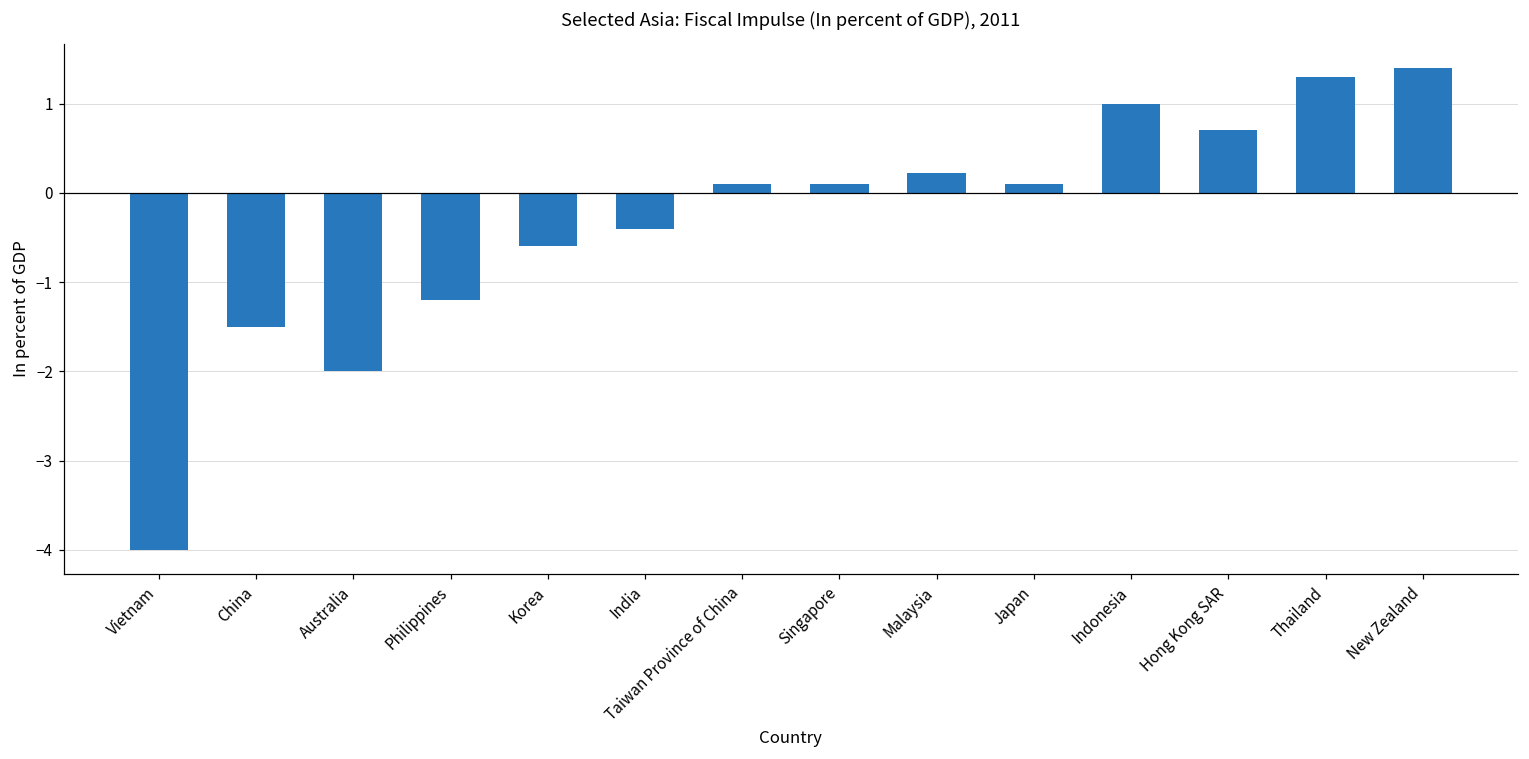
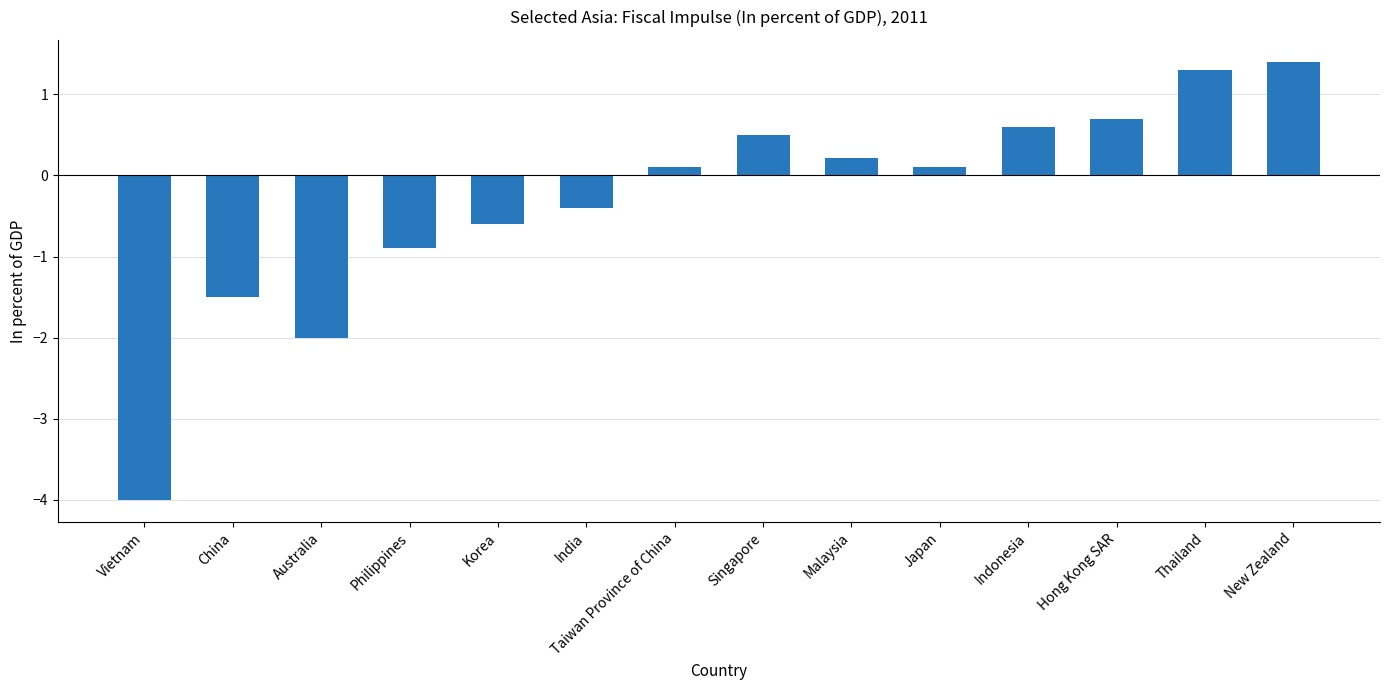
Philippines: -1.2 -> -0.9
Singapore: 0.1 -> 0.5
Indonesia: 1.0 -> 0.6
